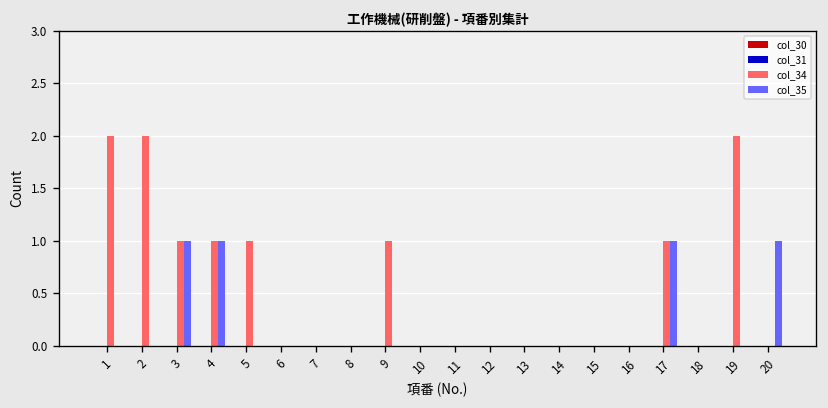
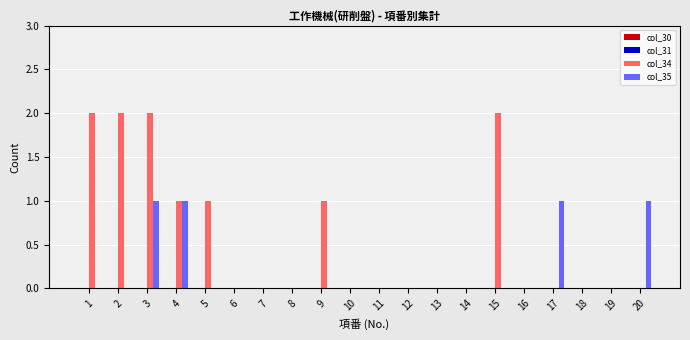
col_34, 3: 1 -> 2
col_34, 15: 0 -> 2
col_34, 17: 1 -> 0
col_34, 19: 2 -> 0
